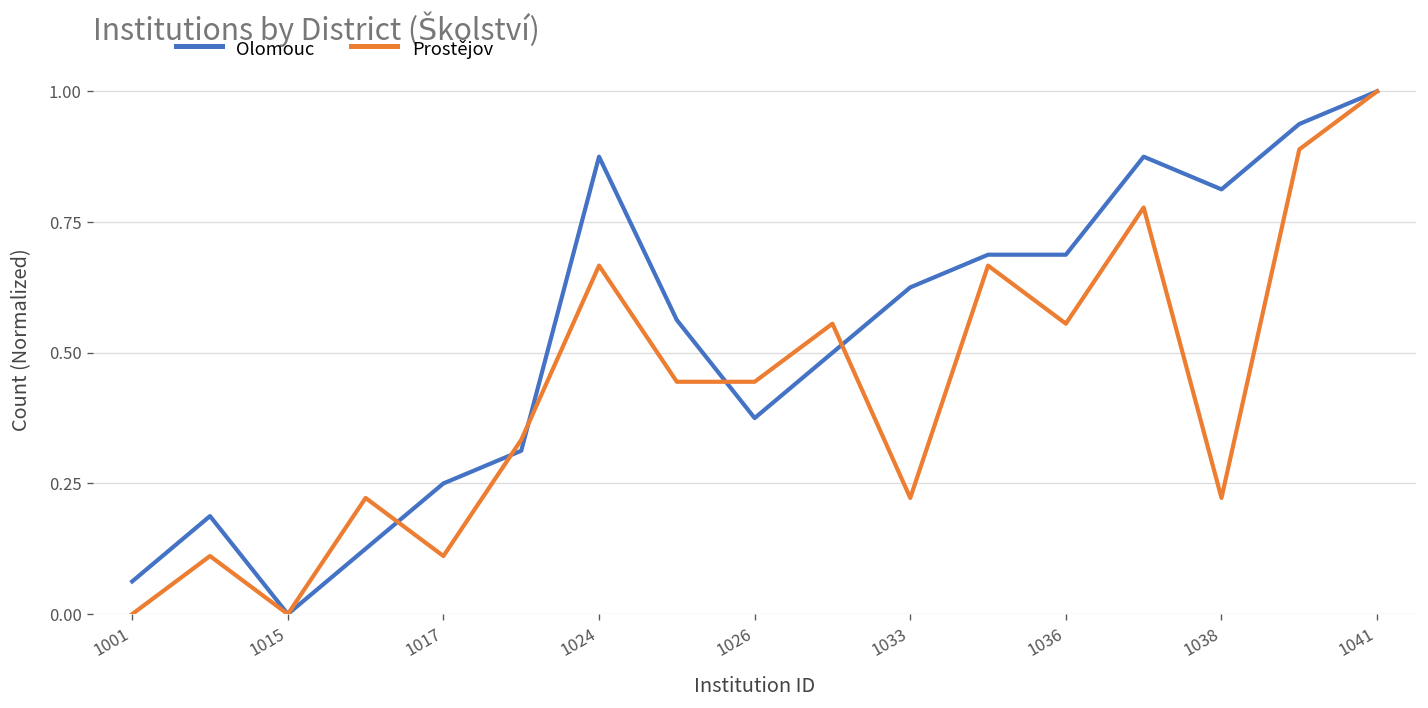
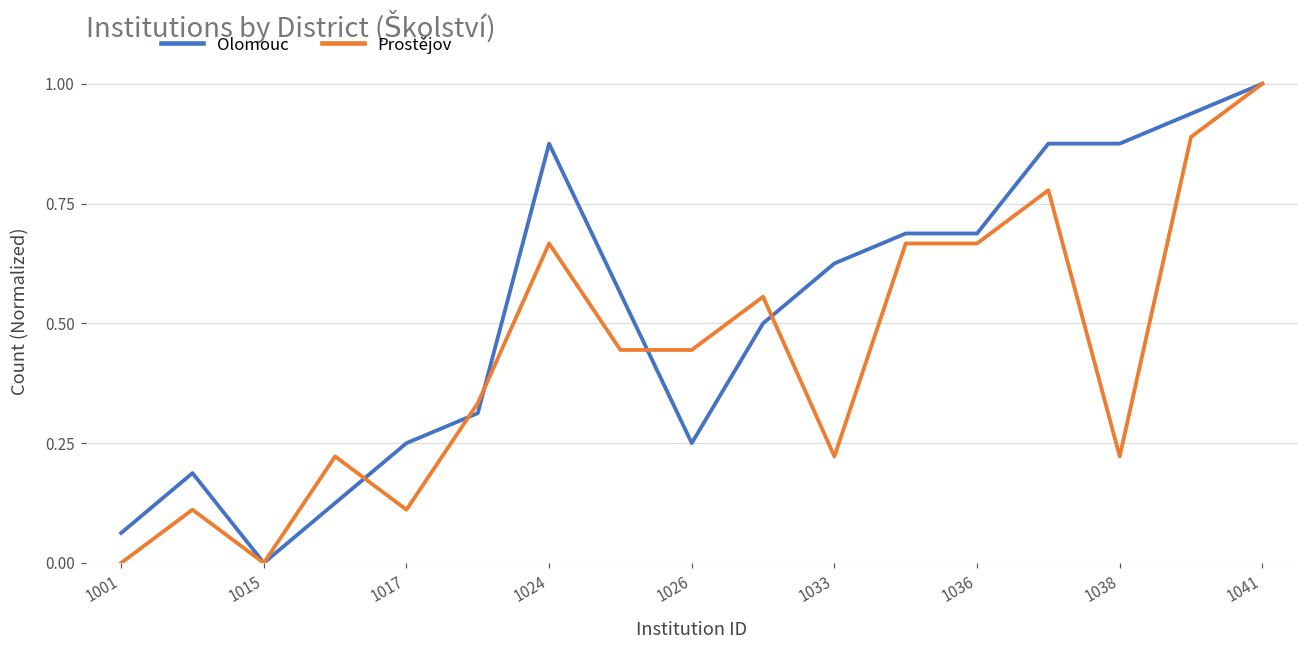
Olomouc, 1026: 0.38 -> 0.25
Prostějov, 1036: 0.56 -> 0.67
Olomouc, 1038: 0.81 -> 0.88
